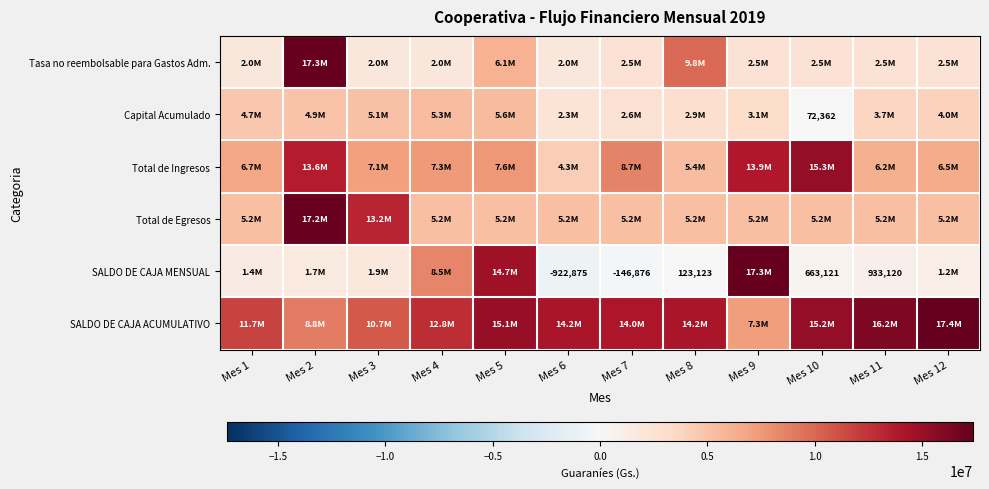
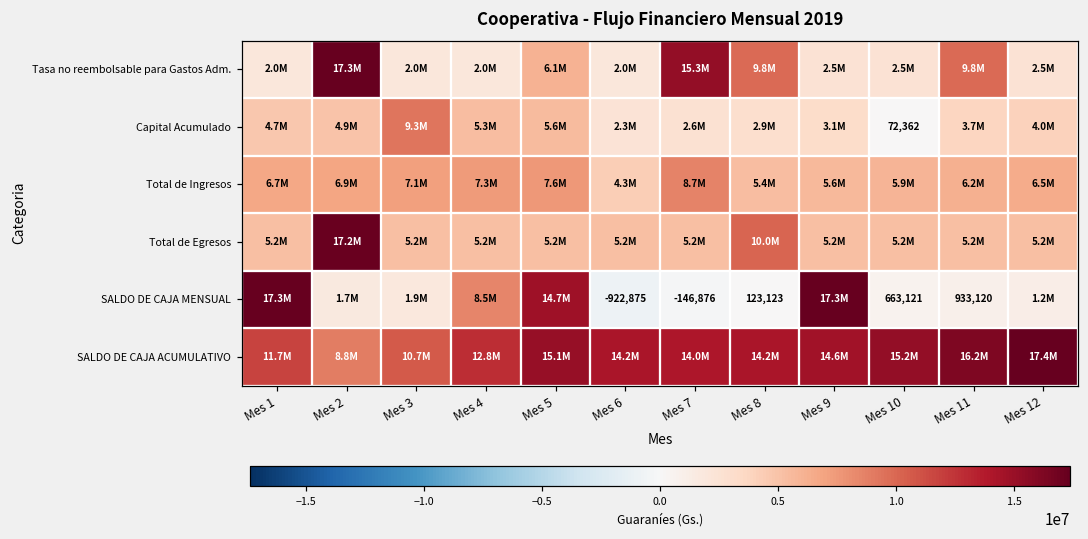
Tasa no reembolsable para Gastos Adm., Mes 7: 2.5M -> 15.3M
Tasa no reembolsable para Gastos Adm., Mes 11: 2.5M -> 9.8M
Capital Acumulado, Mes 3: 5.1M -> 9.3M
Total de Ingresos, Mes 2: 13.6M -> 6.9M
Total de Ingresos, Mes 9: 13.9M -> 5.6M
Total de Ingresos, Mes 10: 15.3M -> 5.9M
Total de Egresos, Mes 3: 13.2M -> 5.2M
Total de Egresos, Mes 8: 5.2M -> 10.0M
SALDO DE CAJA MENSUAL, Mes 1: 1.4M -> 17.3M
SALDO DE CAJA ACUMULATIVO, Mes 9: 7.3M -> 14.6M
